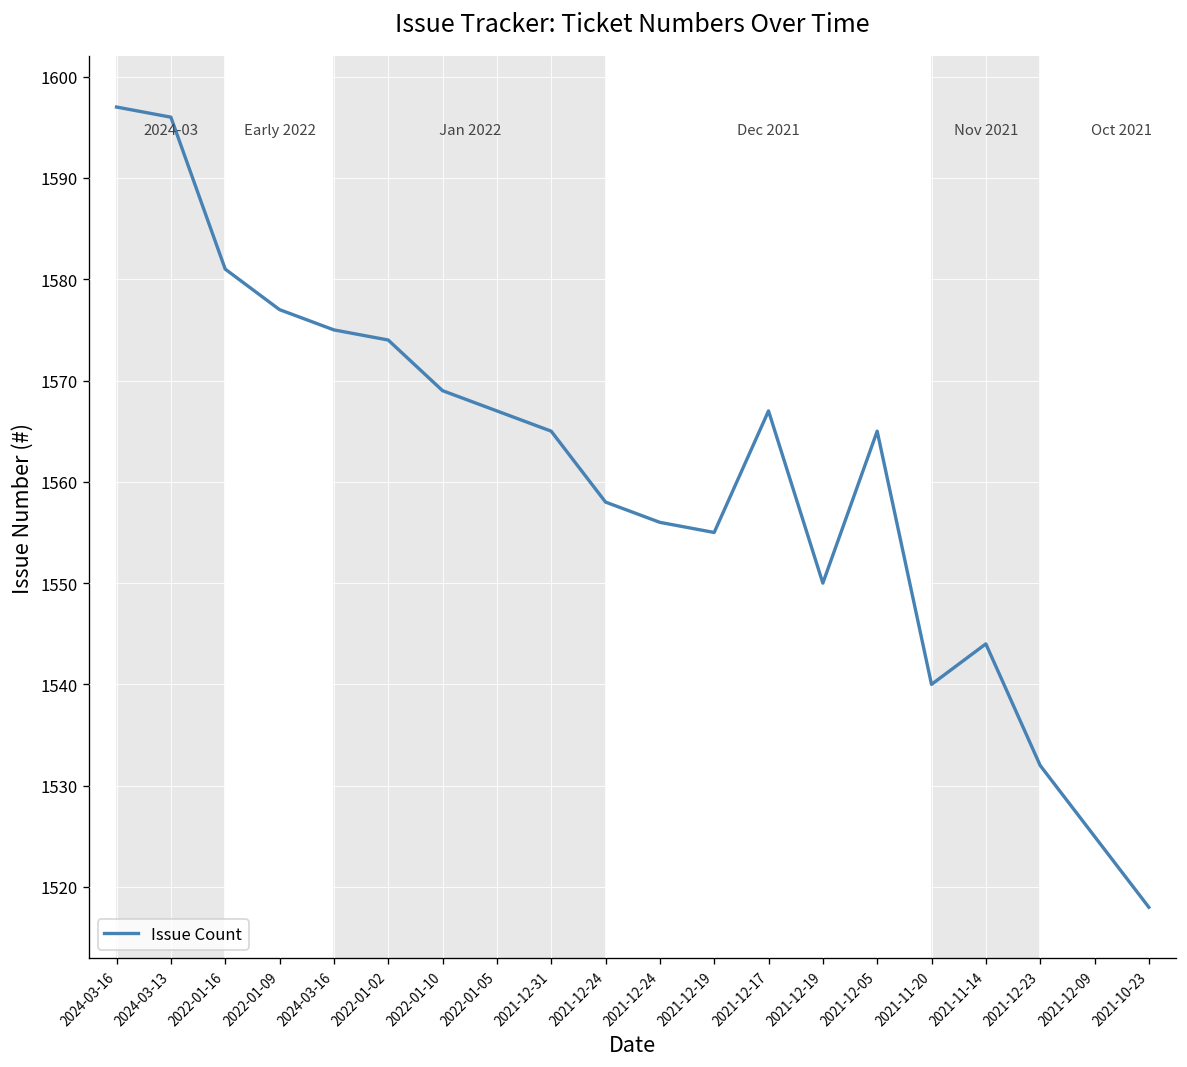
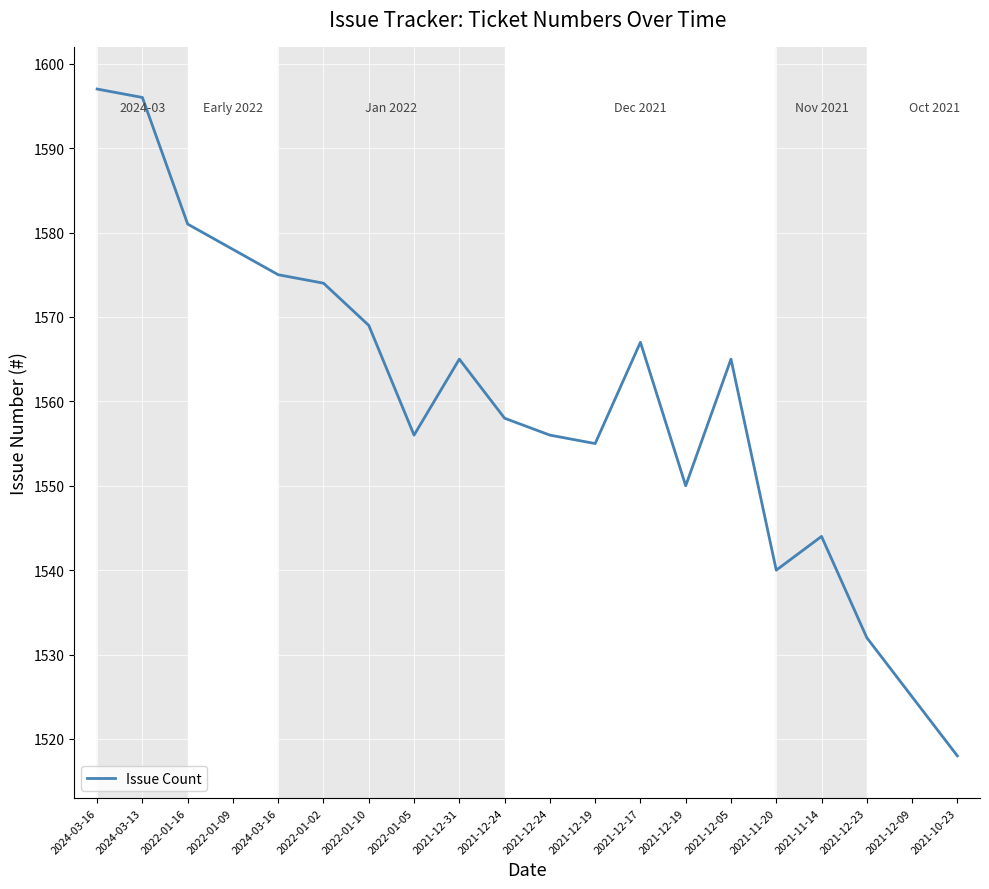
2022-01-09: 1577 -> 1578
2022-01-05: 1567 -> 1556
